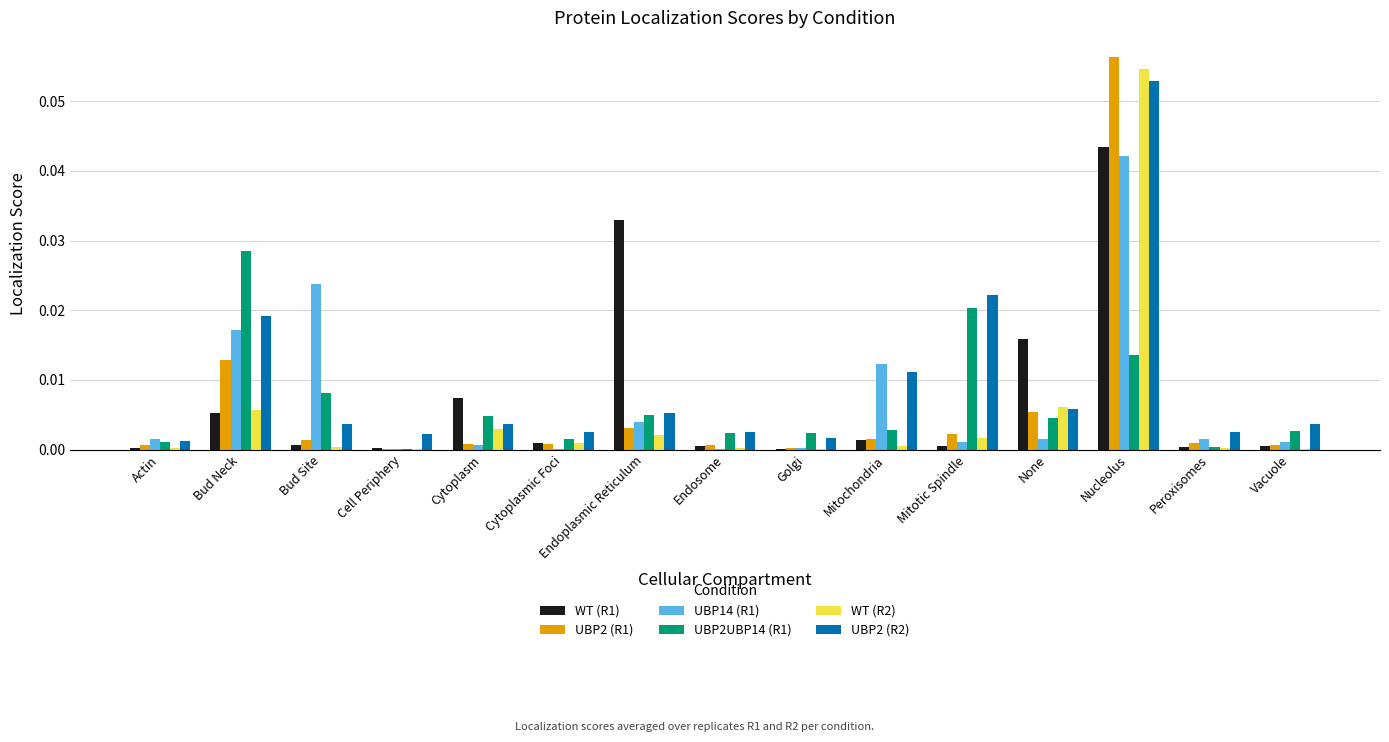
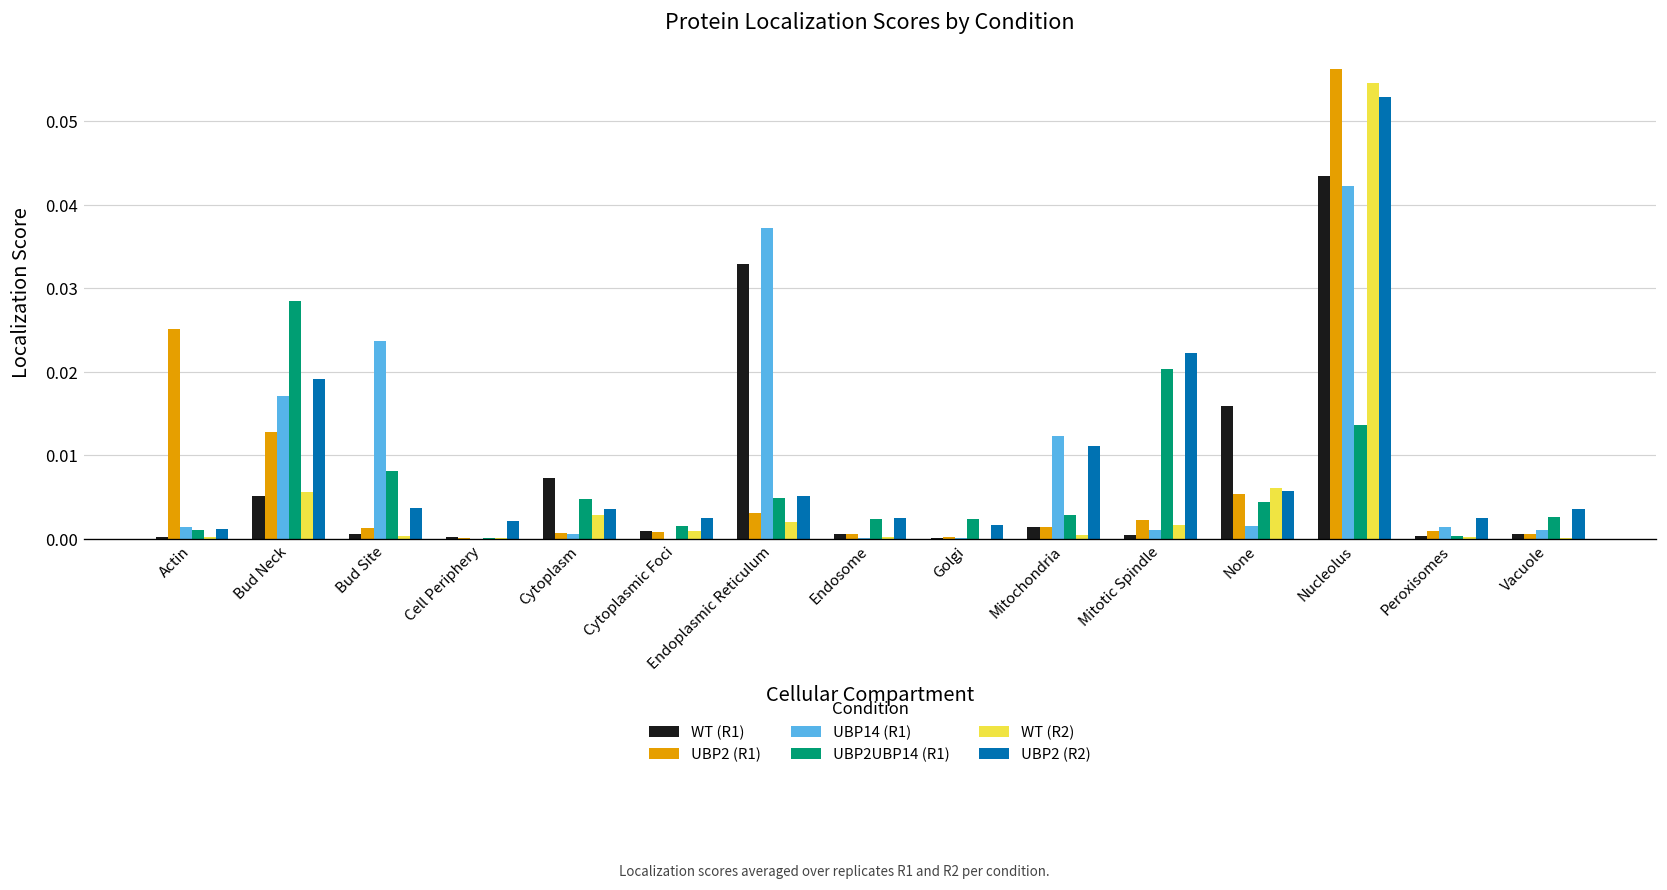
UBP2 (R1), Actin: 0.001 -> 0.025
UBP14 (R1), Endoplasmic Reticulum: 0.004 -> 0.037
